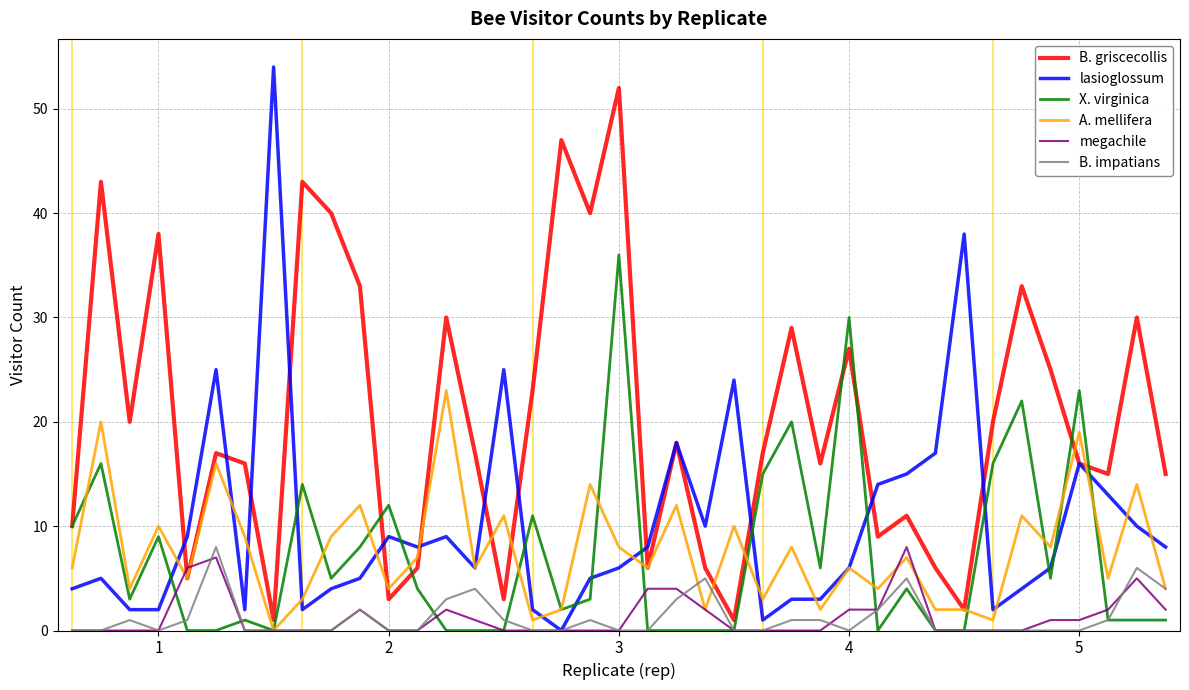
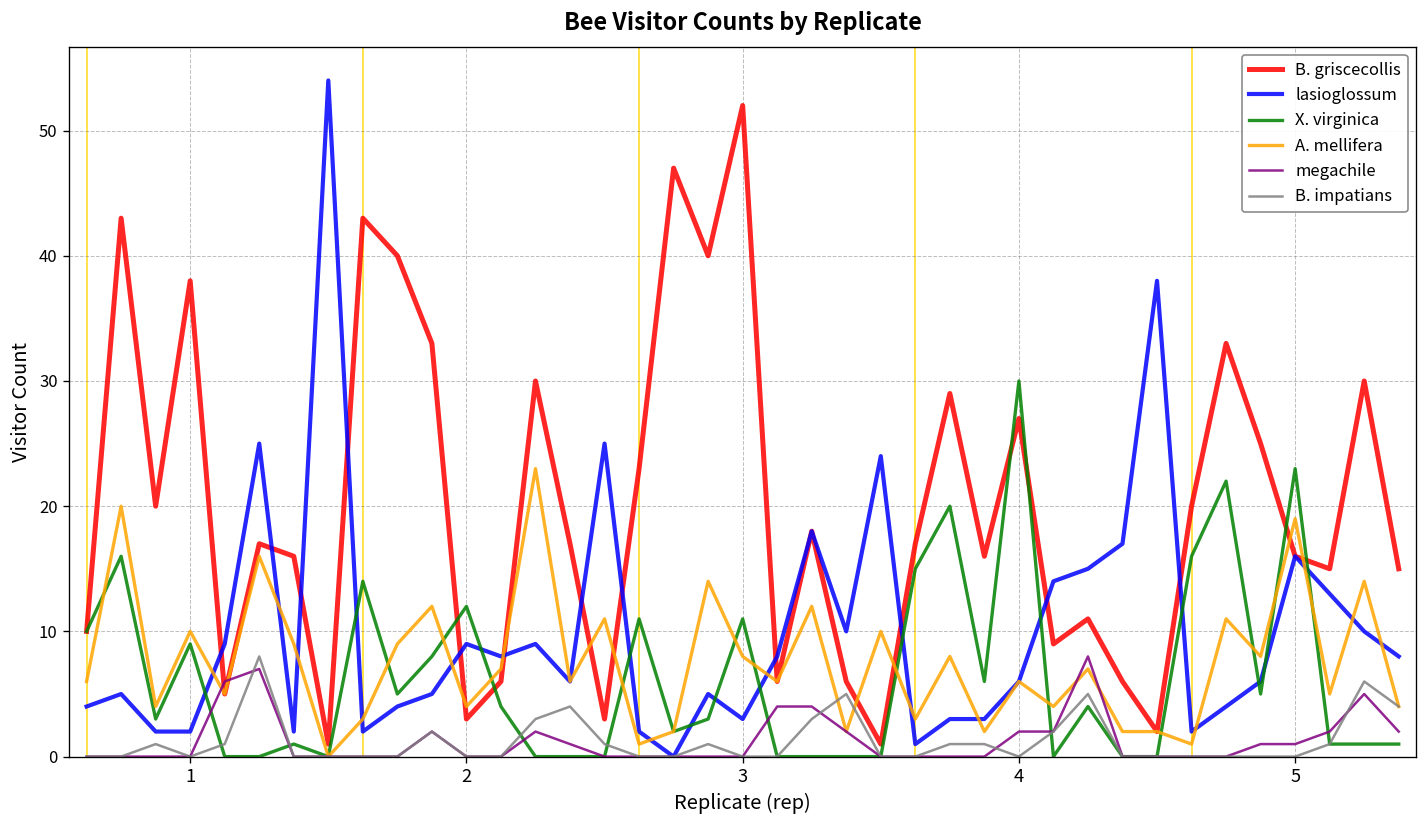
lasioglossum, 3: 6 -> 3
X. virginica, 3: 36 -> 11
